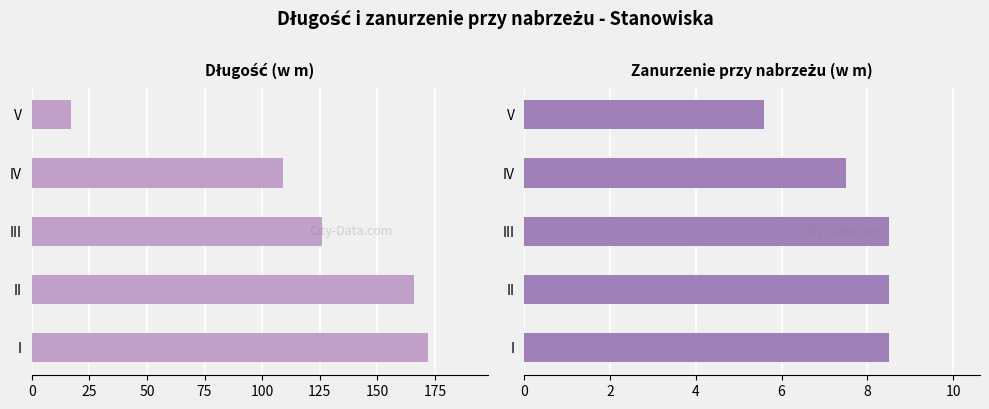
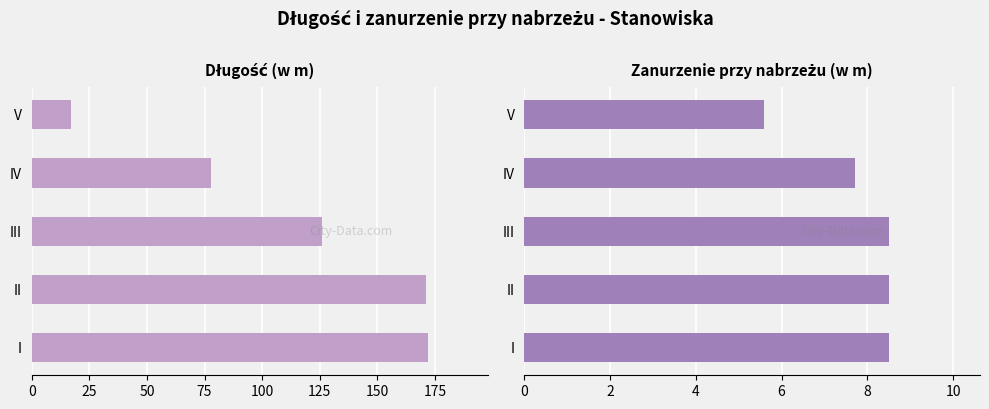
Długość (w m), IV: 109 -> 78
Długość (w m), II: 166 -> 171
Zanurzenie przy nabrzeżu (w m), IV: 7.5 -> 7.7
